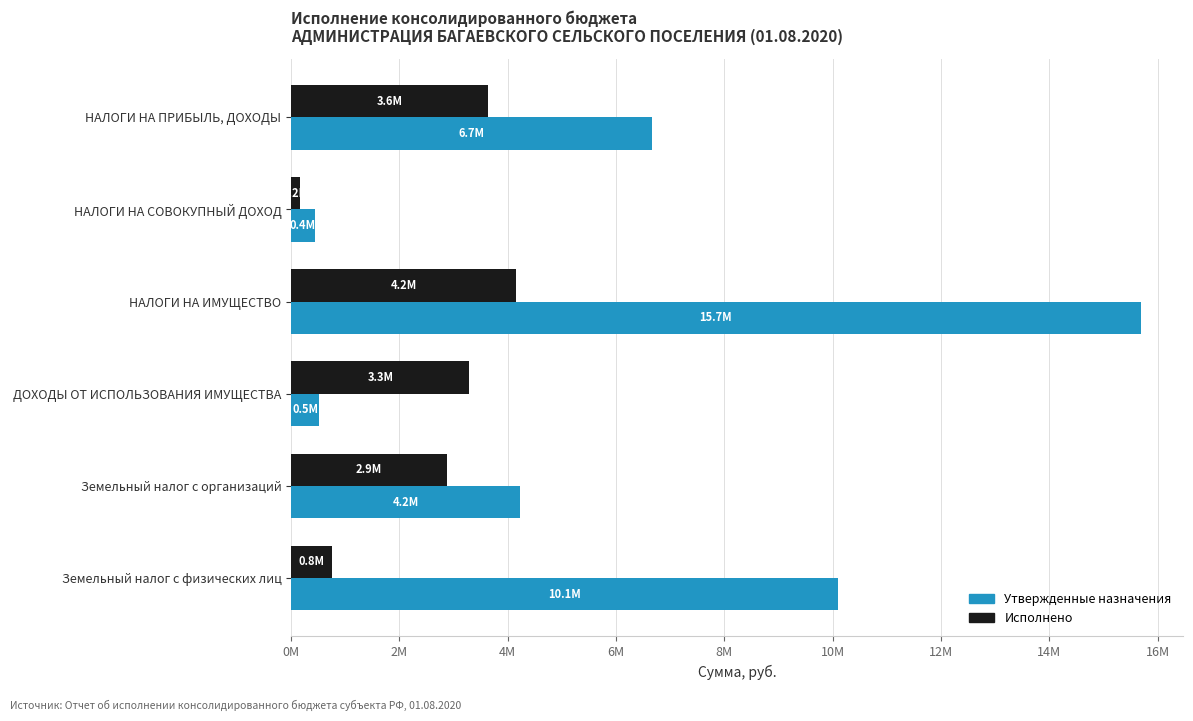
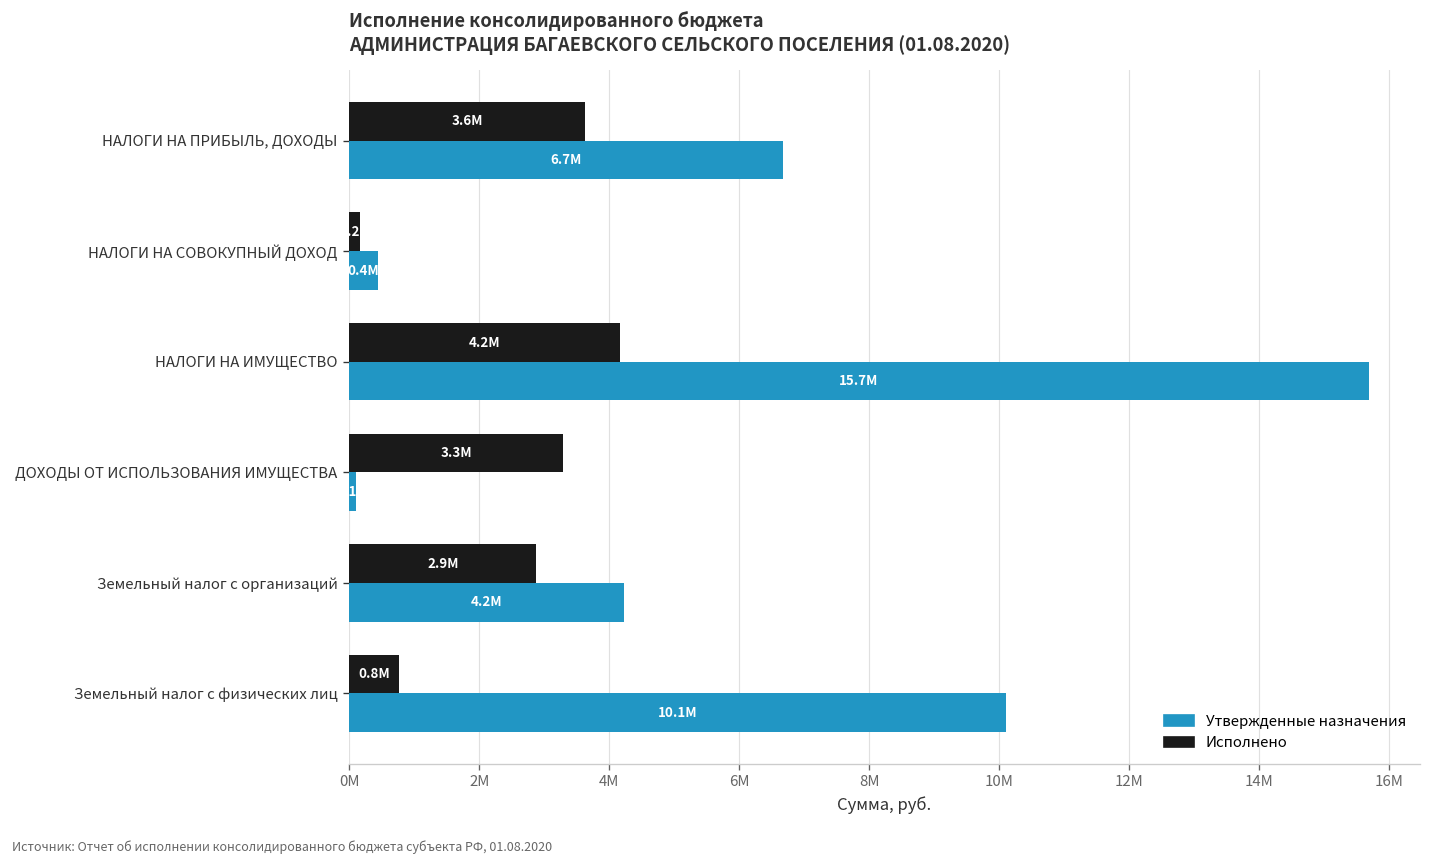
Утвержденные назначения, ДОХОДЫ ОТ ИСПОЛЬЗОВАНИЯ ИМУЩЕСТВА: 500000 -> 100000
